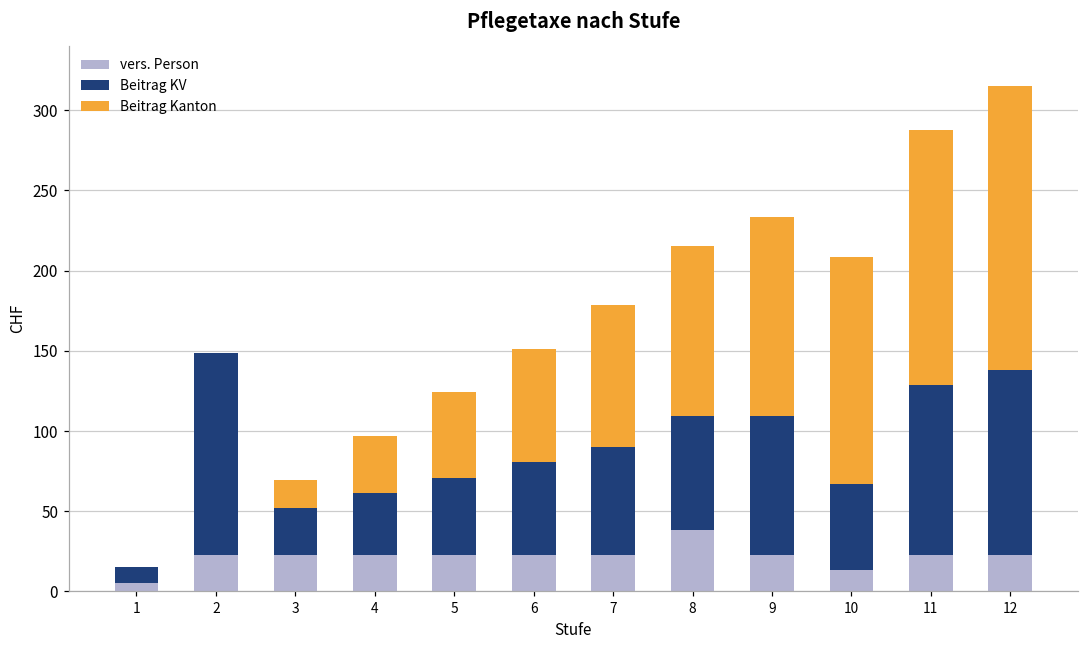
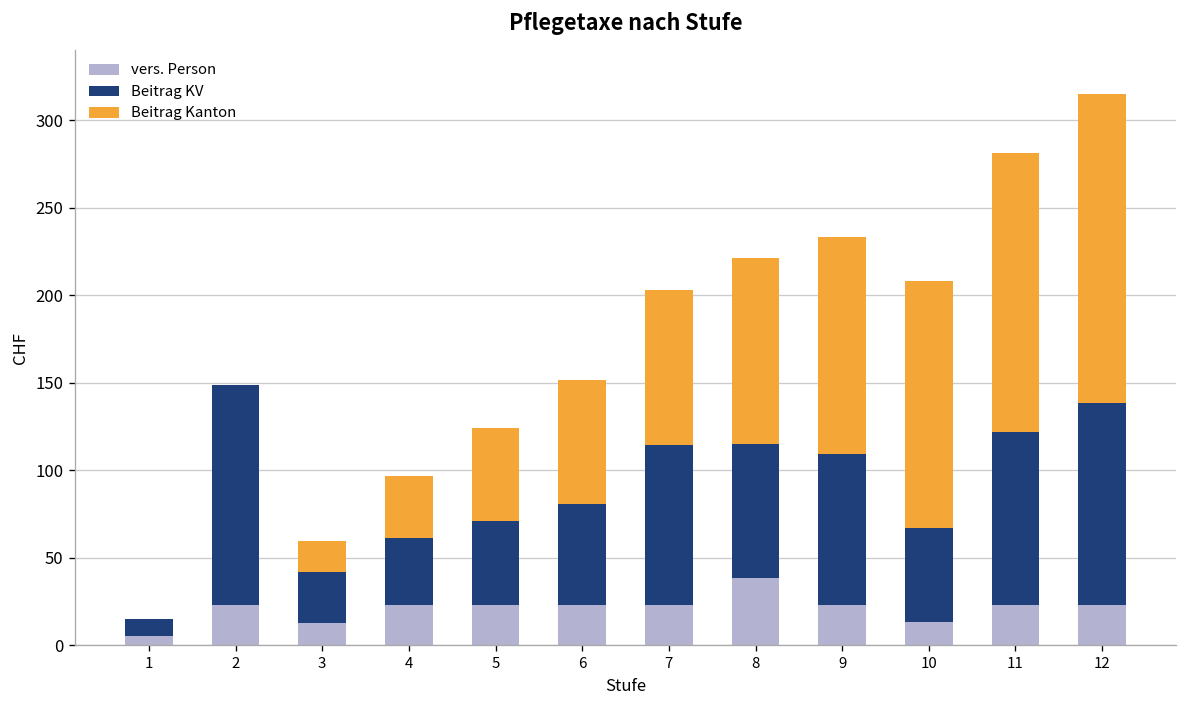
vers. Person, 3: 23 -> 13
Beitrag KV, 7: 67 -> 91
Beitrag KV, 8: 71 -> 77
Beitrag KV, 11: 106 -> 99
